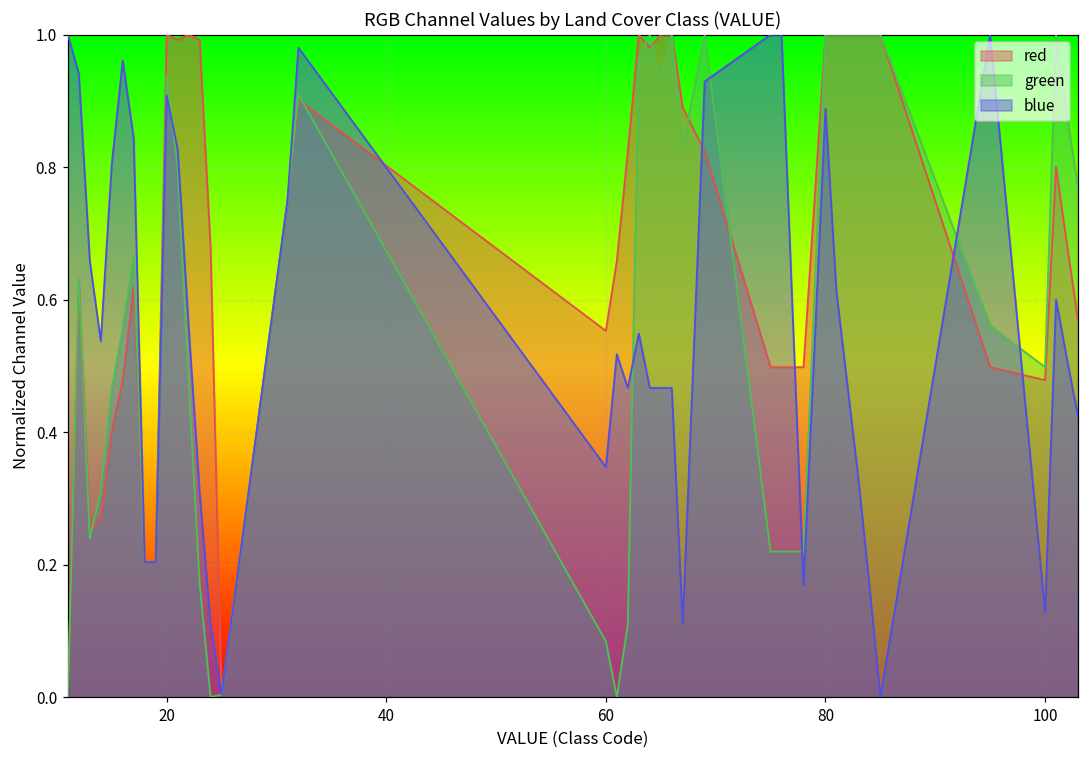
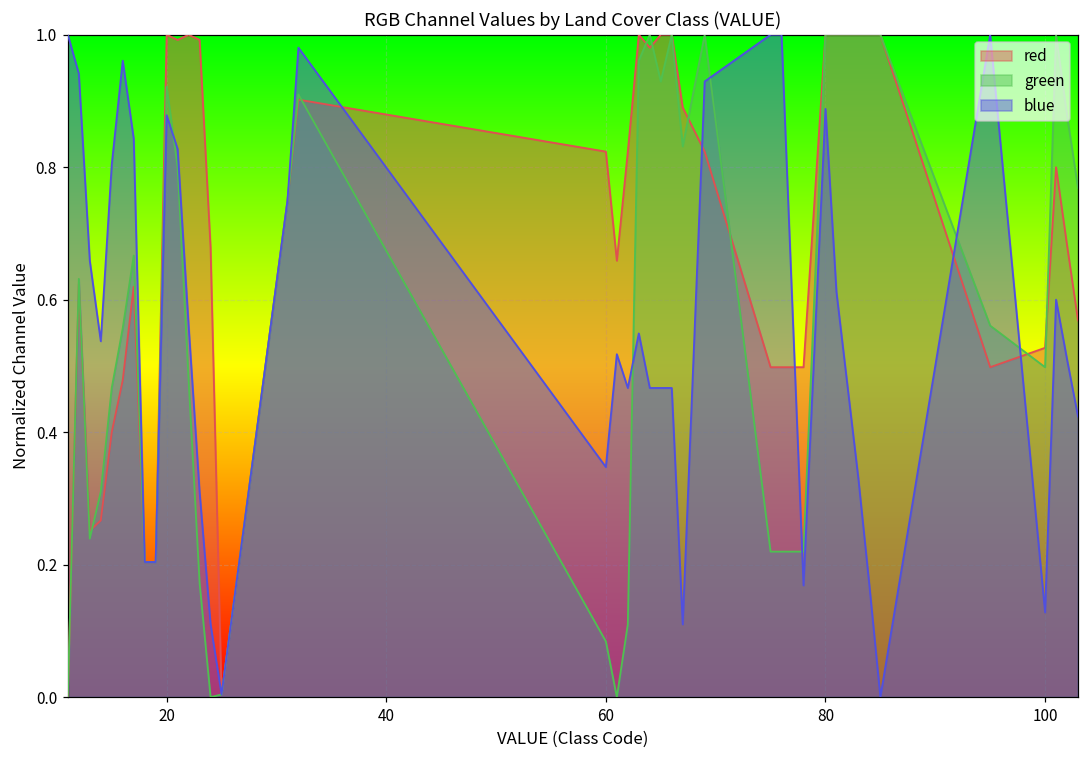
green, 20: 0.94 -> 0.92
blue, 20: 0.91 -> 0.88
red, 60: 0.55 -> 0.82
red, 100: 0.48 -> 0.53
